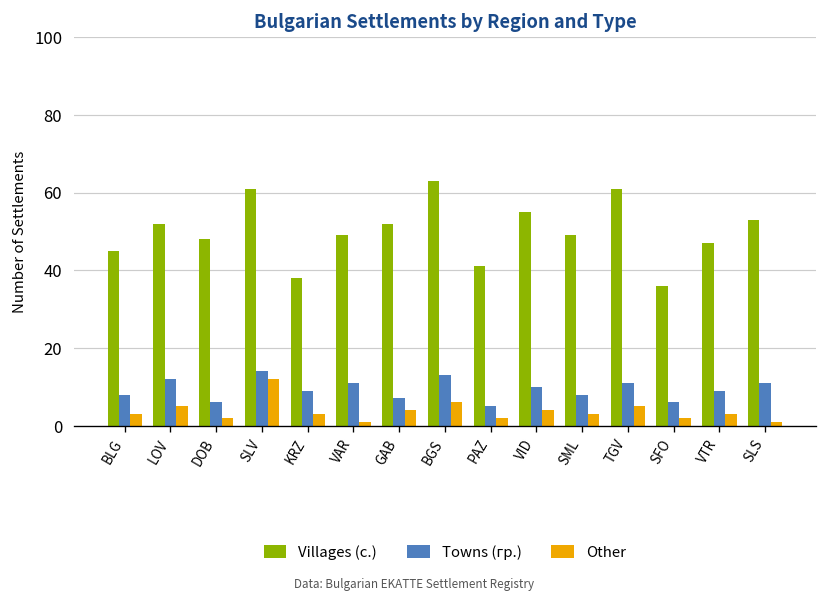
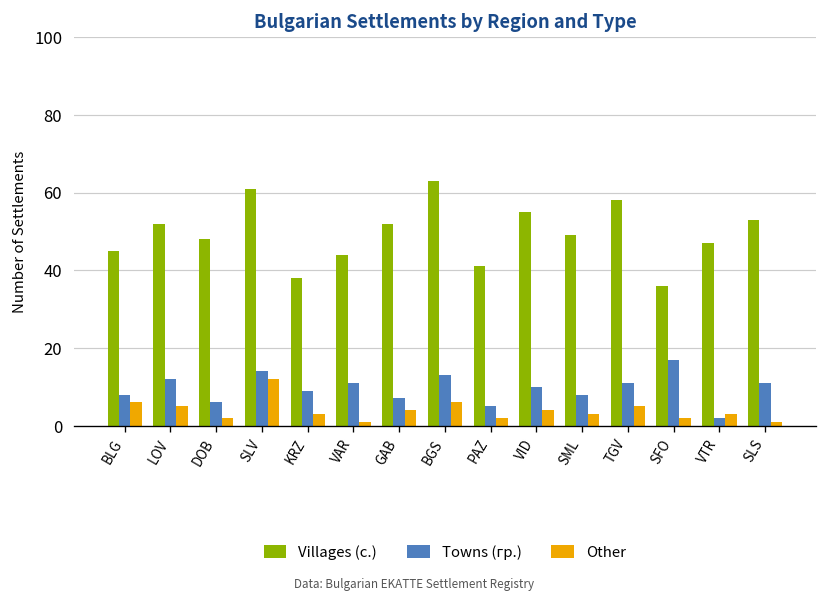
Other, BLG: 3 -> 6
Villages (с.), VAR: 49 -> 44
Villages (с.), TGV: 61 -> 58
Towns (гр.), SFO: 6 -> 17
Towns (гр.), VTR: 9 -> 2
